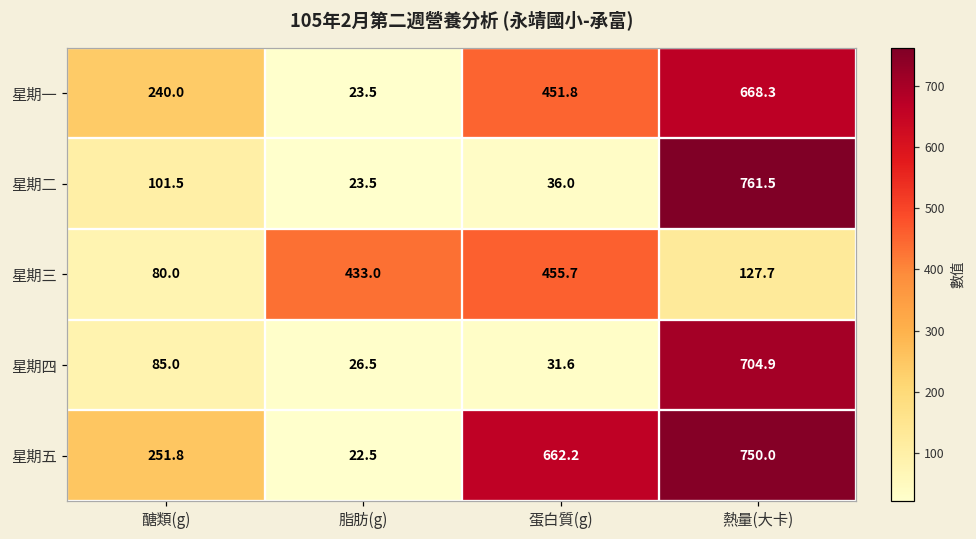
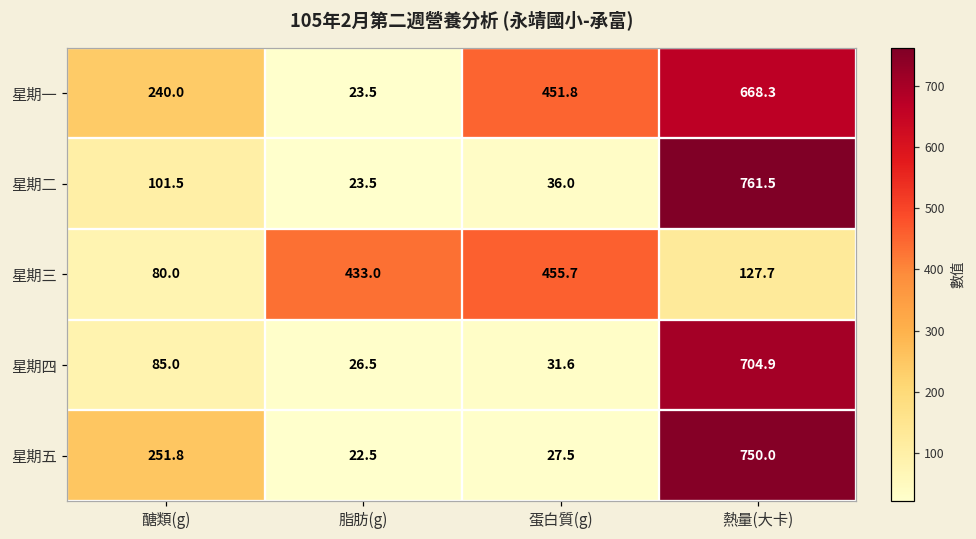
星期五, 蛋白質(g): 662.2 -> 27.5
